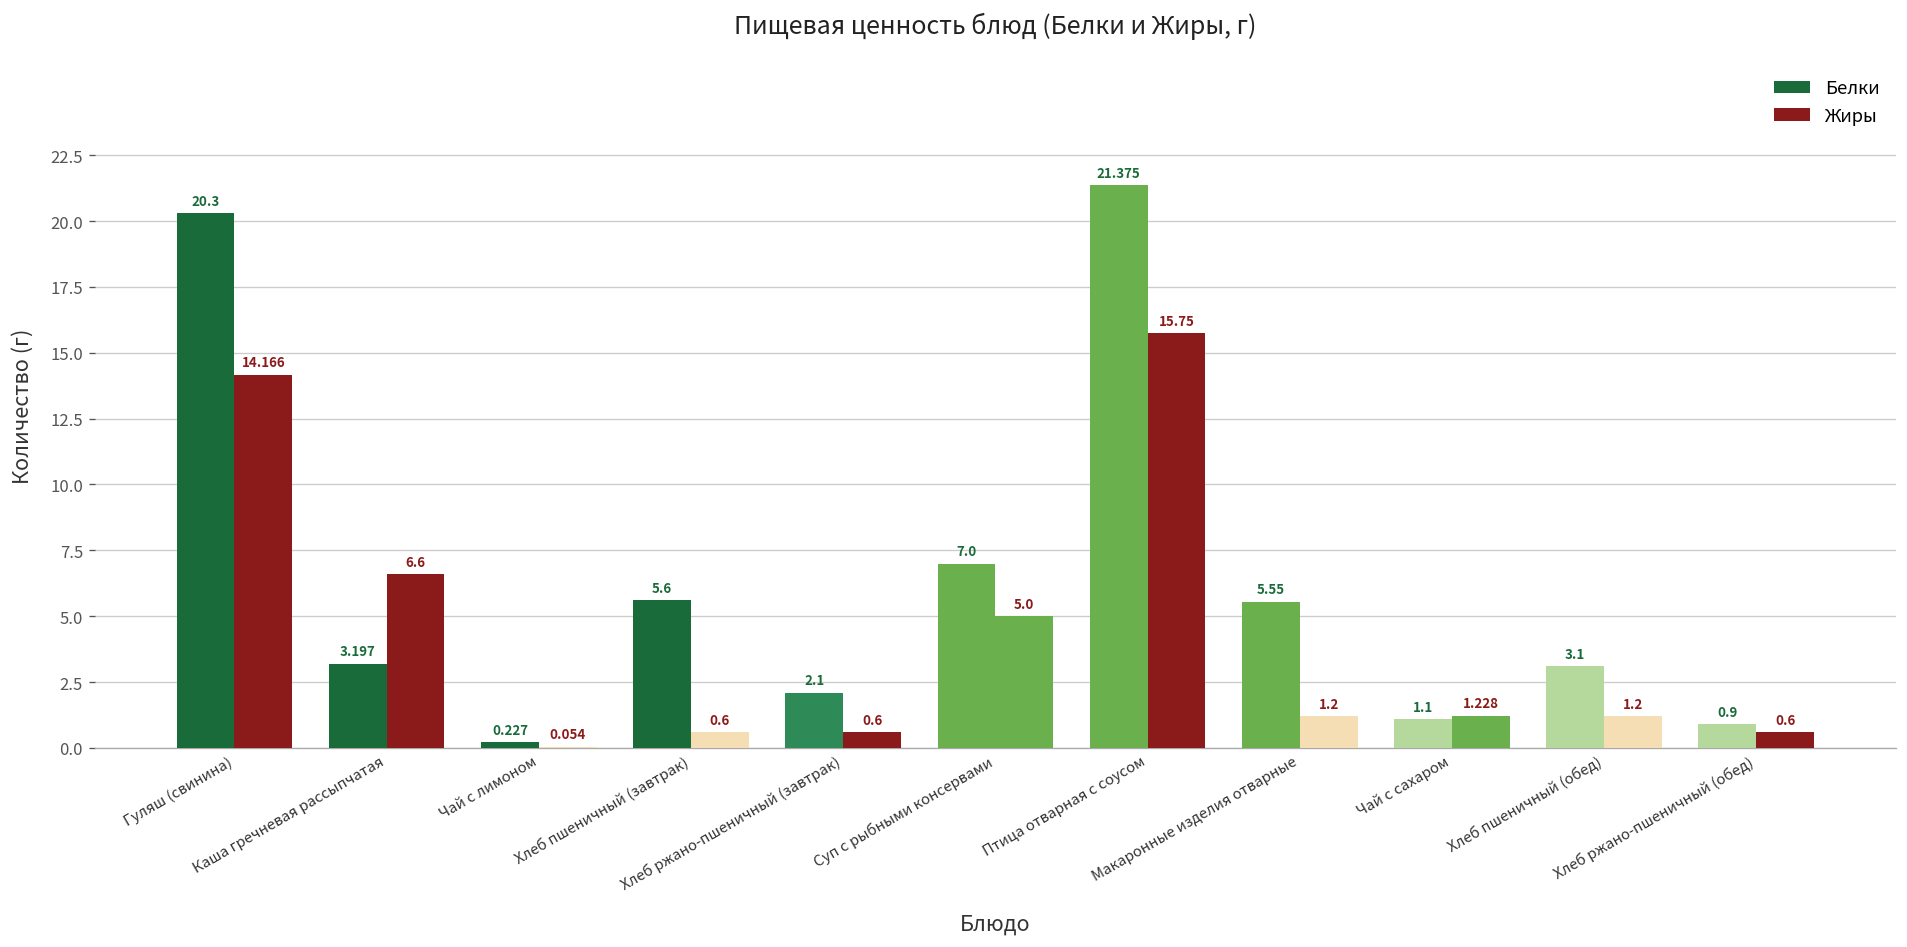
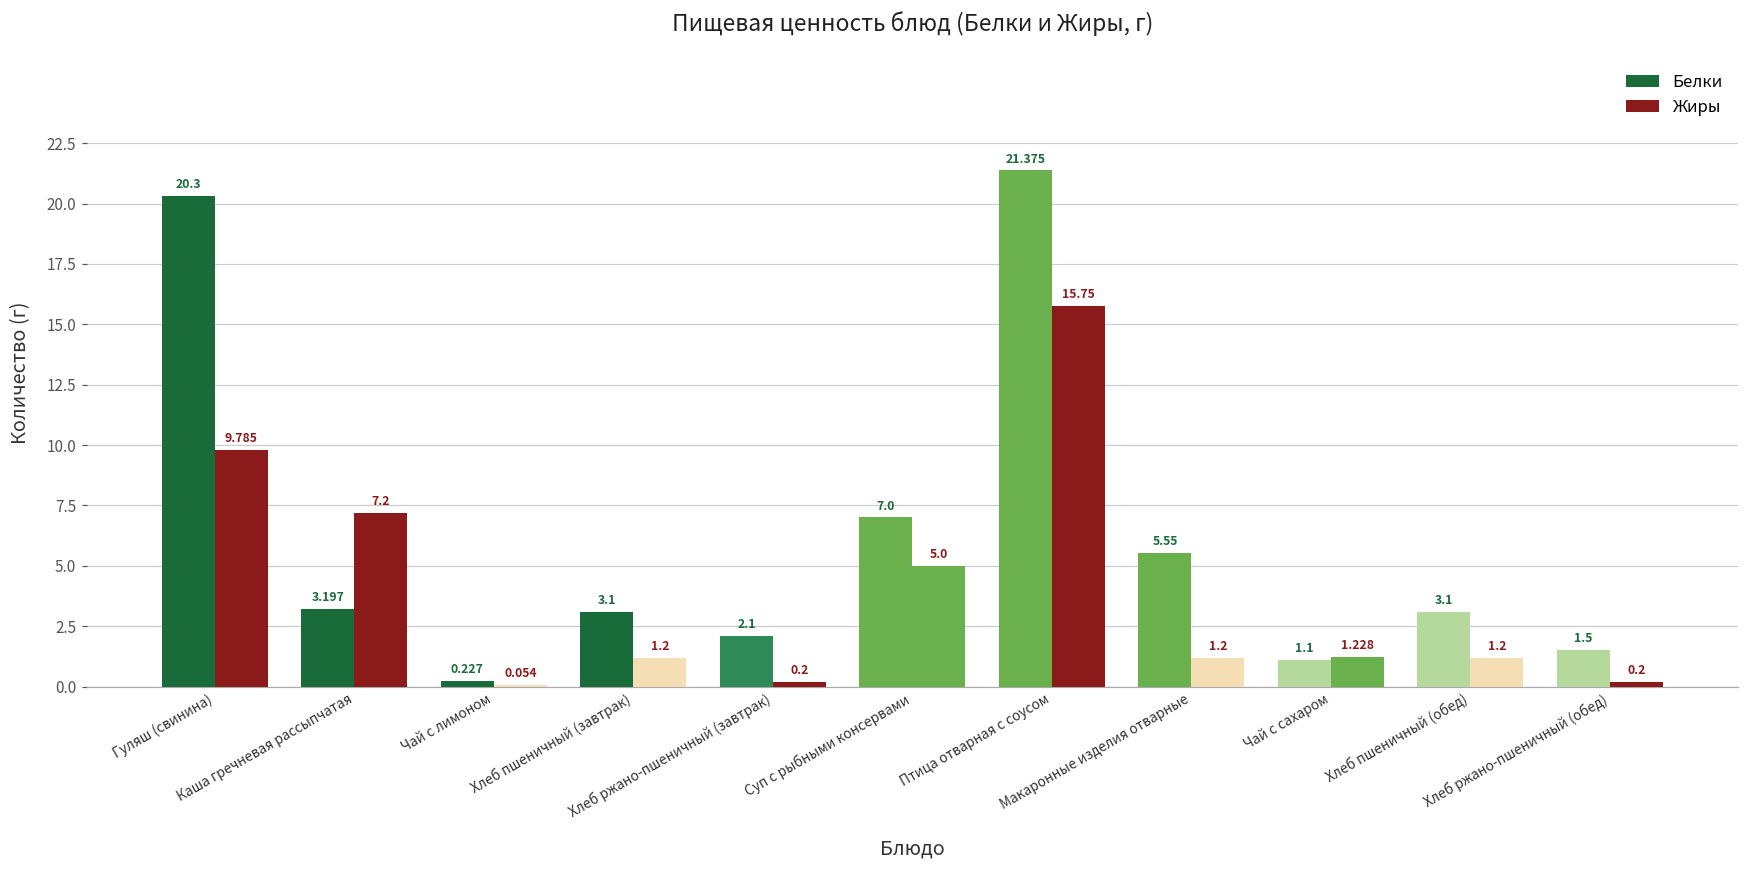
Жиры, Гуляш (свинина): 14.166 -> 9.785
Жиры, Каша гречневая рассыпчатая: 6.6 -> 7.2
Белки, Хлеб пшеничный (завтрак): 5.6 -> 3.1
Жиры, Хлеб пшеничный (завтрак): 0.6 -> 1.2
Жиры, Хлеб ржано-пшеничный (завтрак): 0.6 -> 0.2
Белки, Хлеб ржано-пшеничный (обед): 0.9 -> 1.5
Жиры, Хлеб ржано-пшеничный (обед): 0.6 -> 0.2
